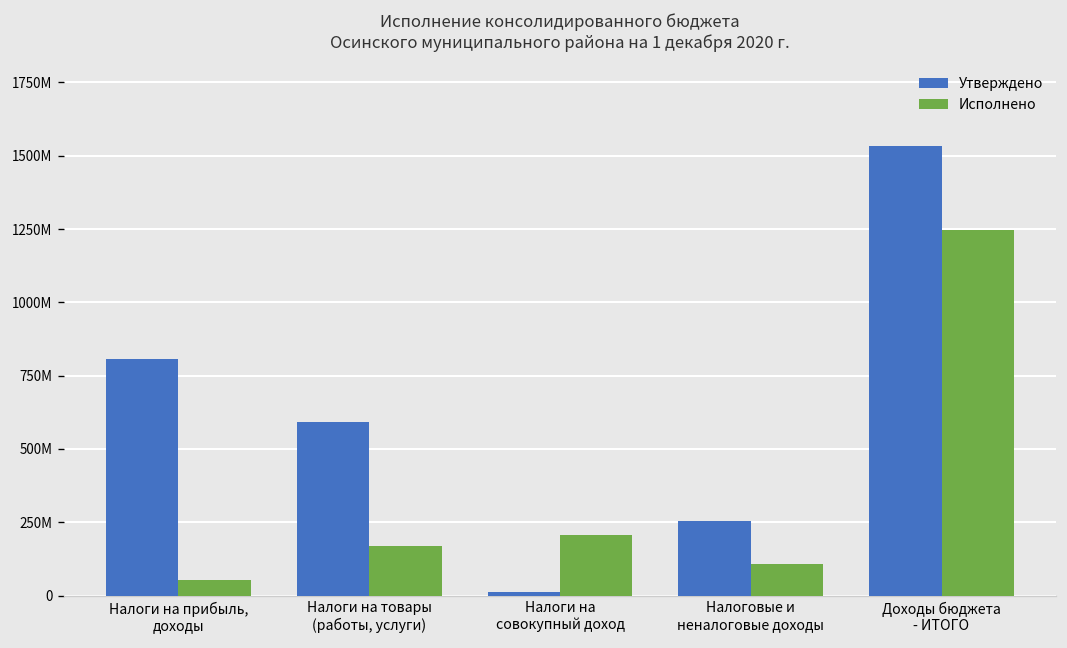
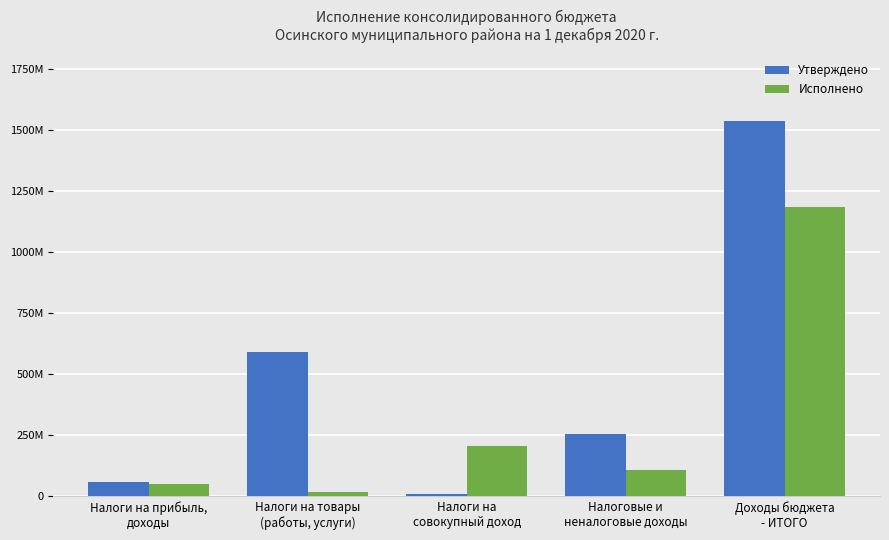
Утверждено, Налоги на прибыль, доходы: 810000000 -> 60000000
Исполнено, Налоги на товары (работы, услуги): 170000000 -> 20000000
Исполнено, Доходы бюджета - ИТОГО: 1250000000 -> 1180000000
